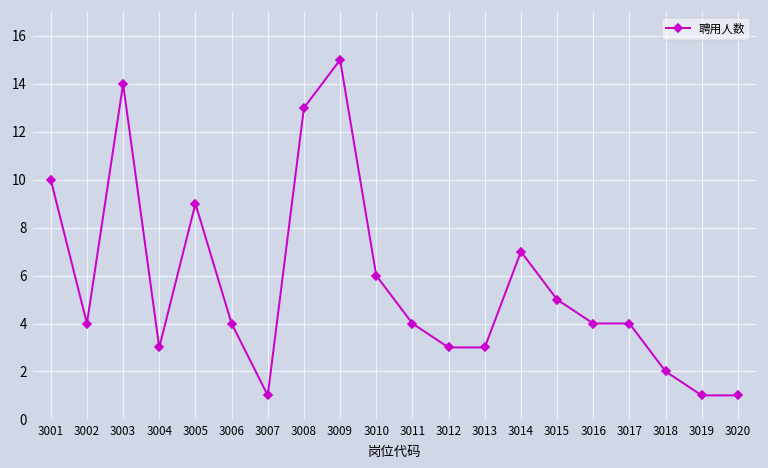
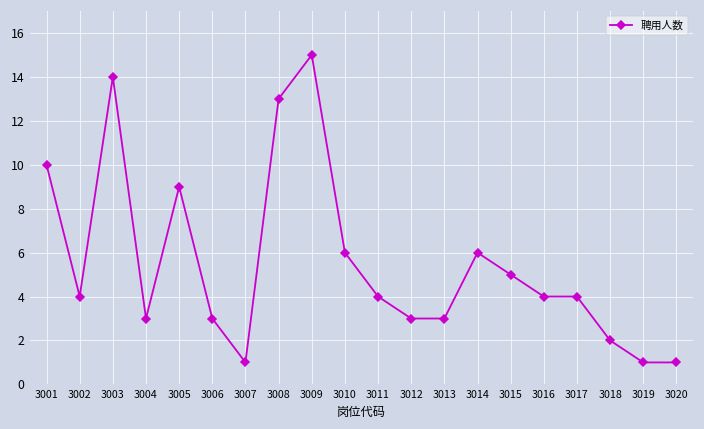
3006: 4 -> 3
3014: 7 -> 6
